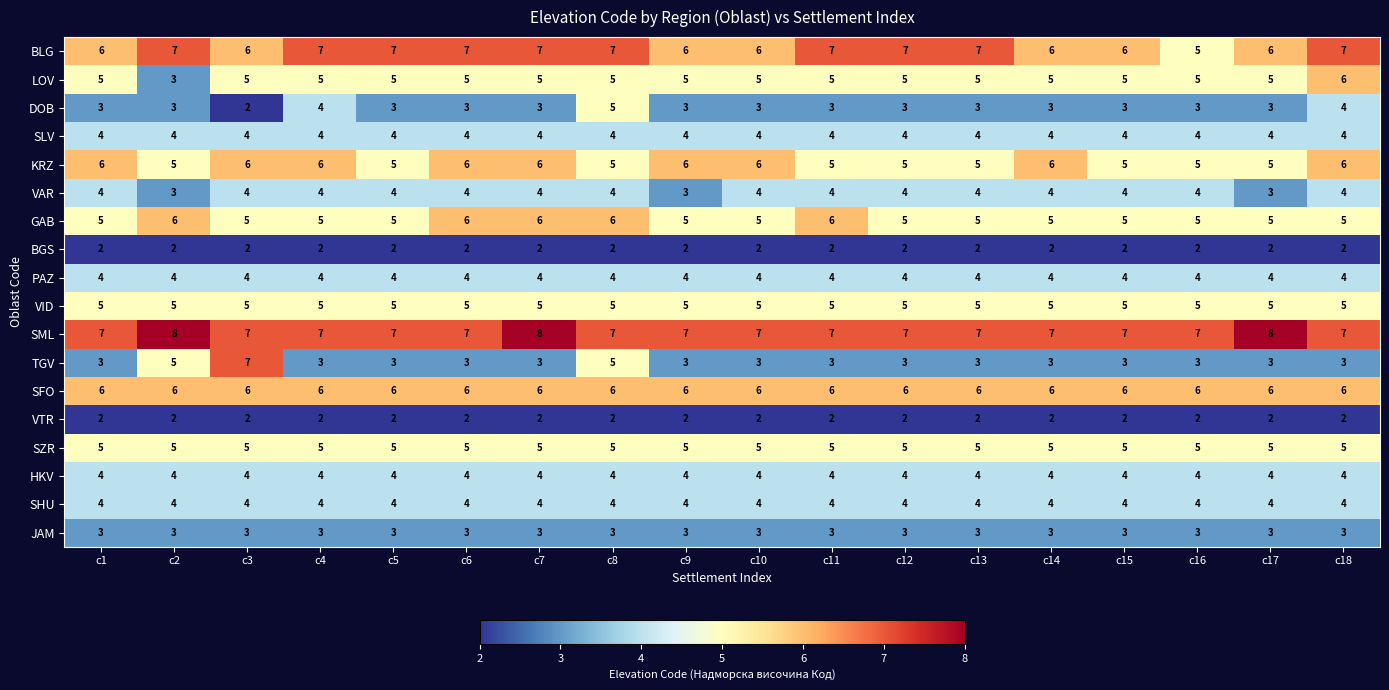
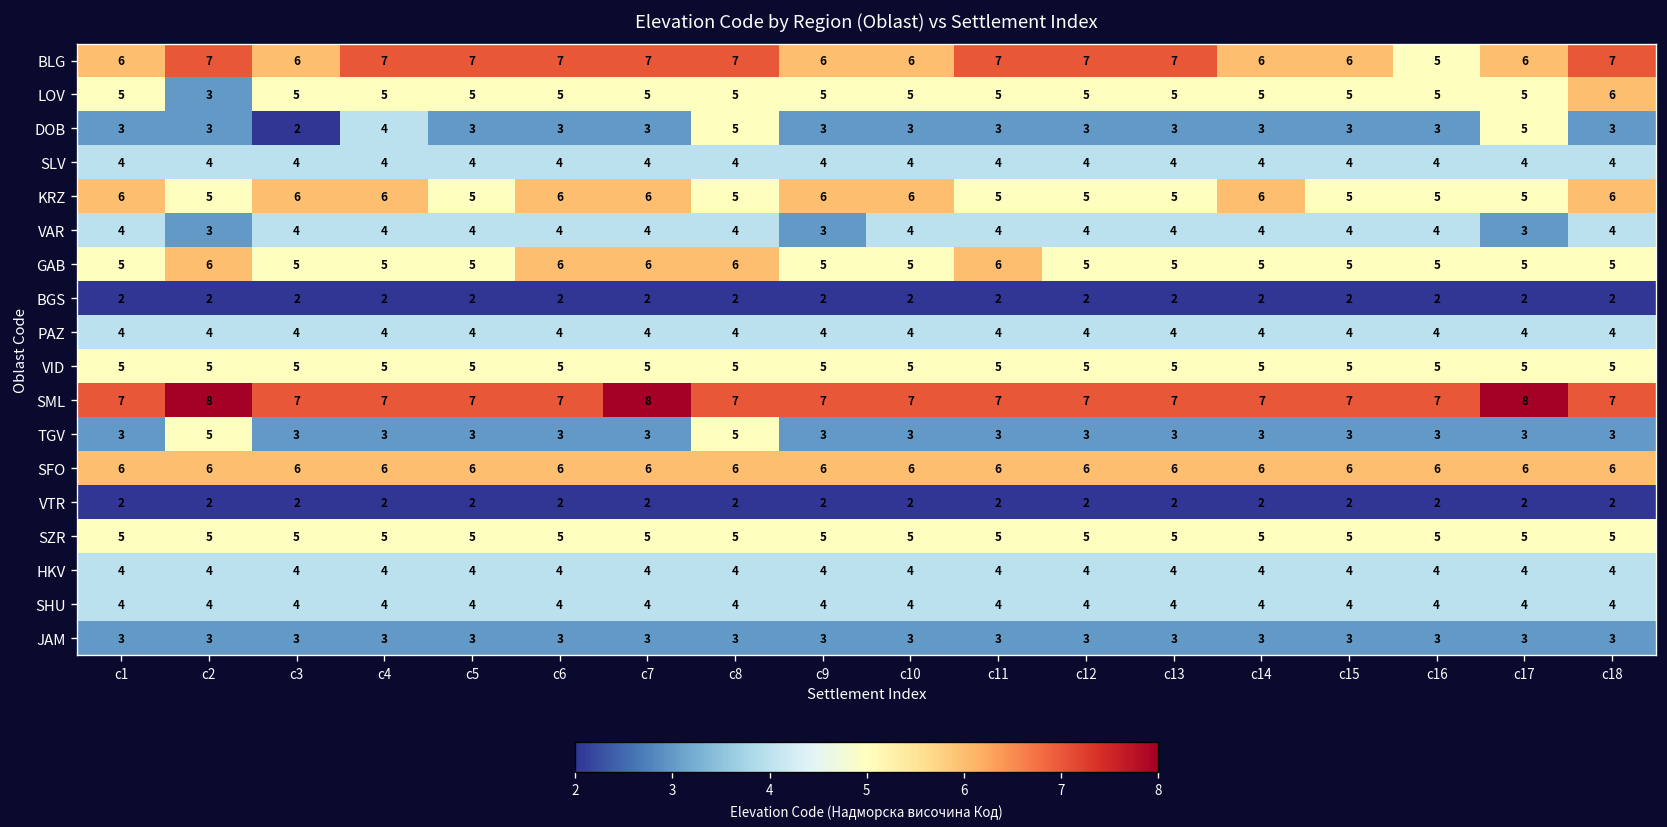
DOB, c17: 3 -> 5
DOB, c18: 4 -> 3
TGV, c3: 7 -> 3
